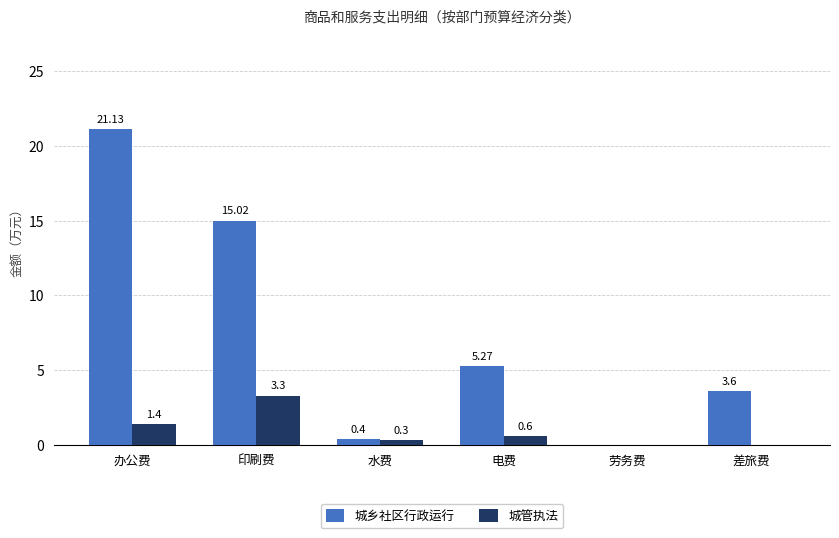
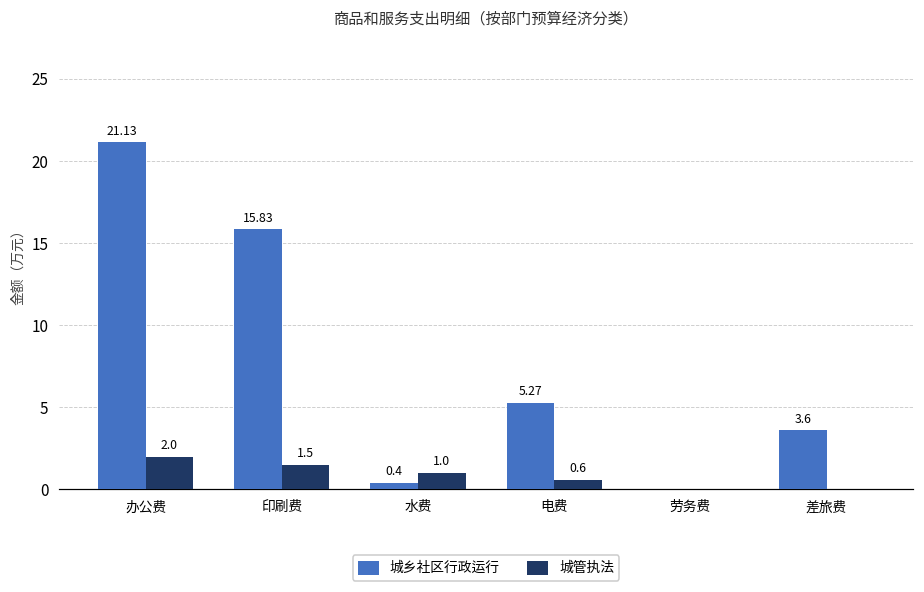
城管执法, 办公费: 1.4 -> 2.0
城乡社区行政运行, 印刷费: 15.02 -> 15.83
城管执法, 印刷费: 3.3 -> 1.5
城管执法, 水费: 0.3 -> 1.0
